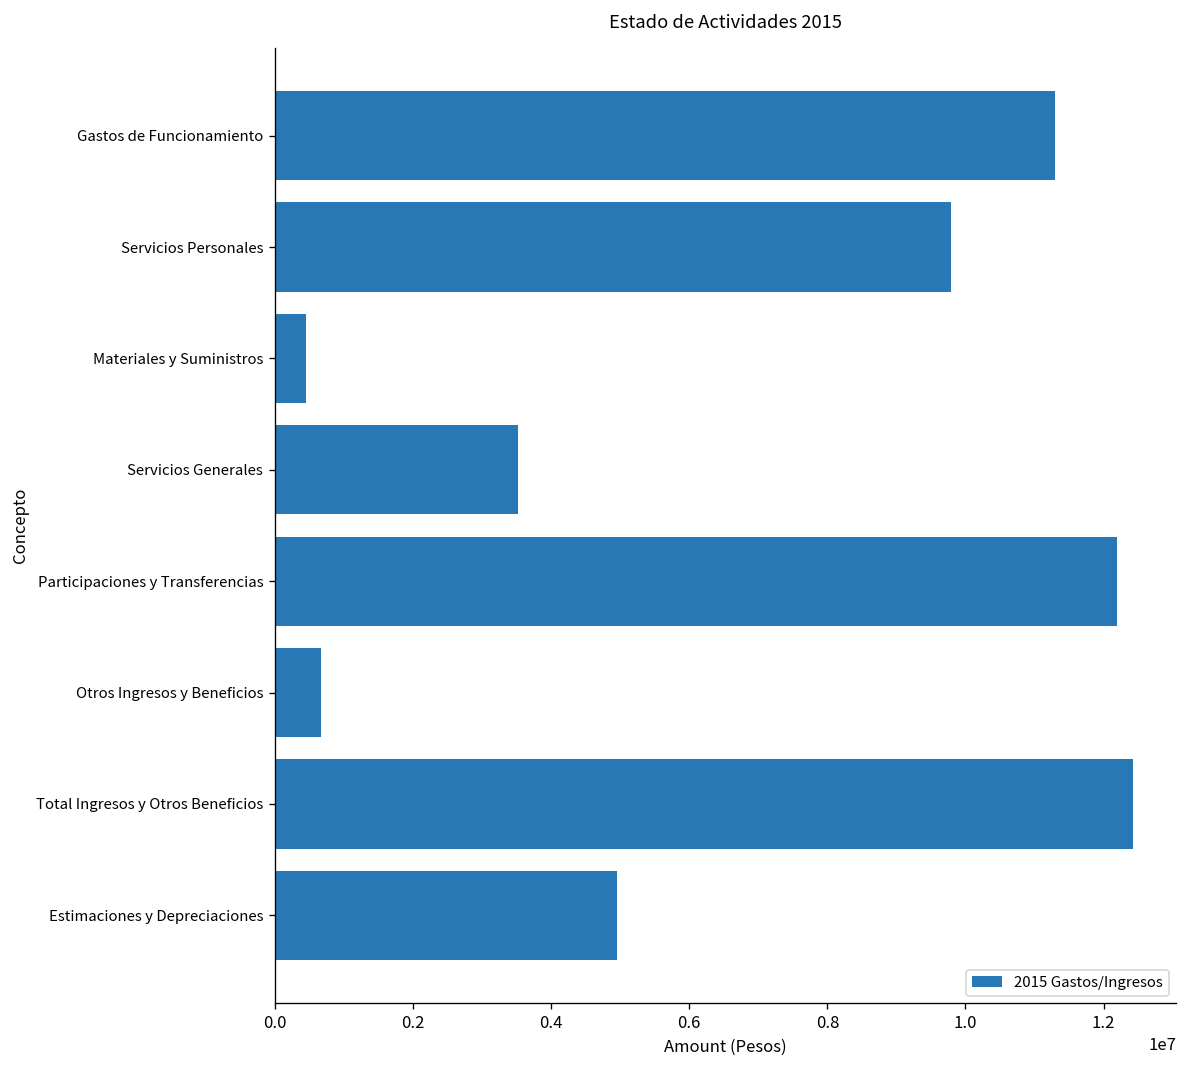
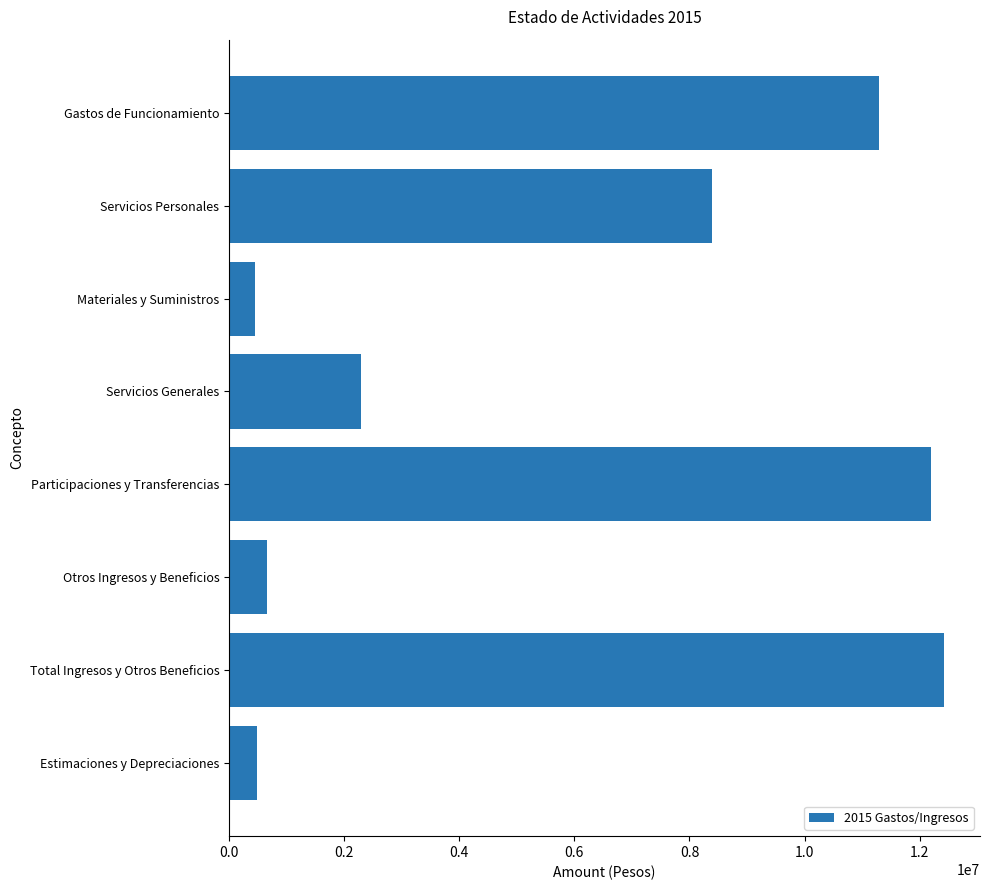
Servicios Personales: 9800000 -> 8400000
Servicios Generales: 3500000 -> 2300000
Estimaciones y Depreciaciones: 5000000 -> 500000
